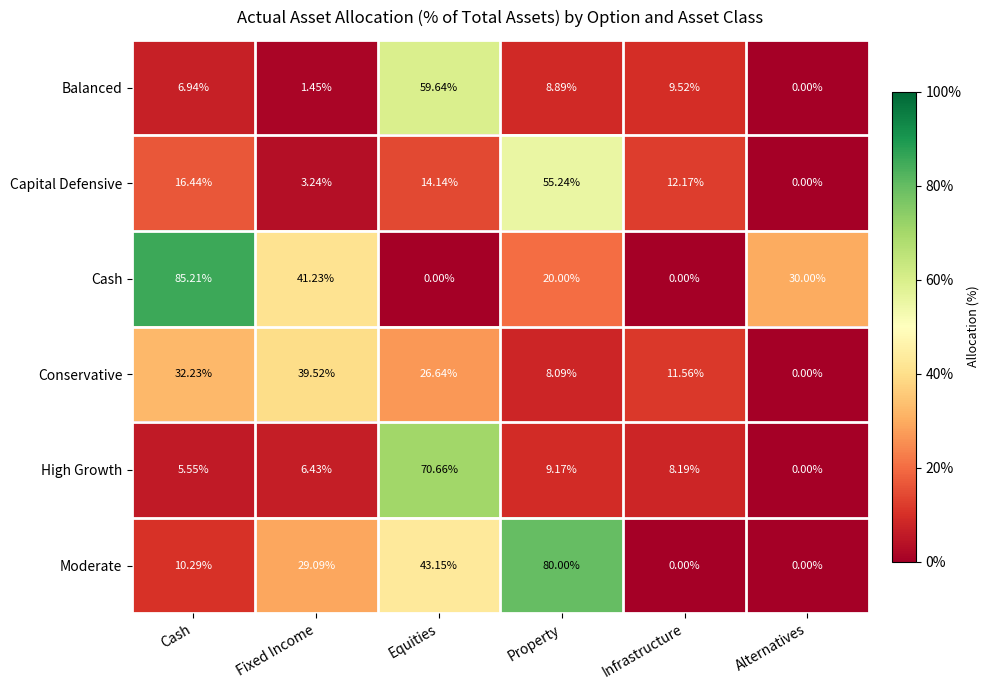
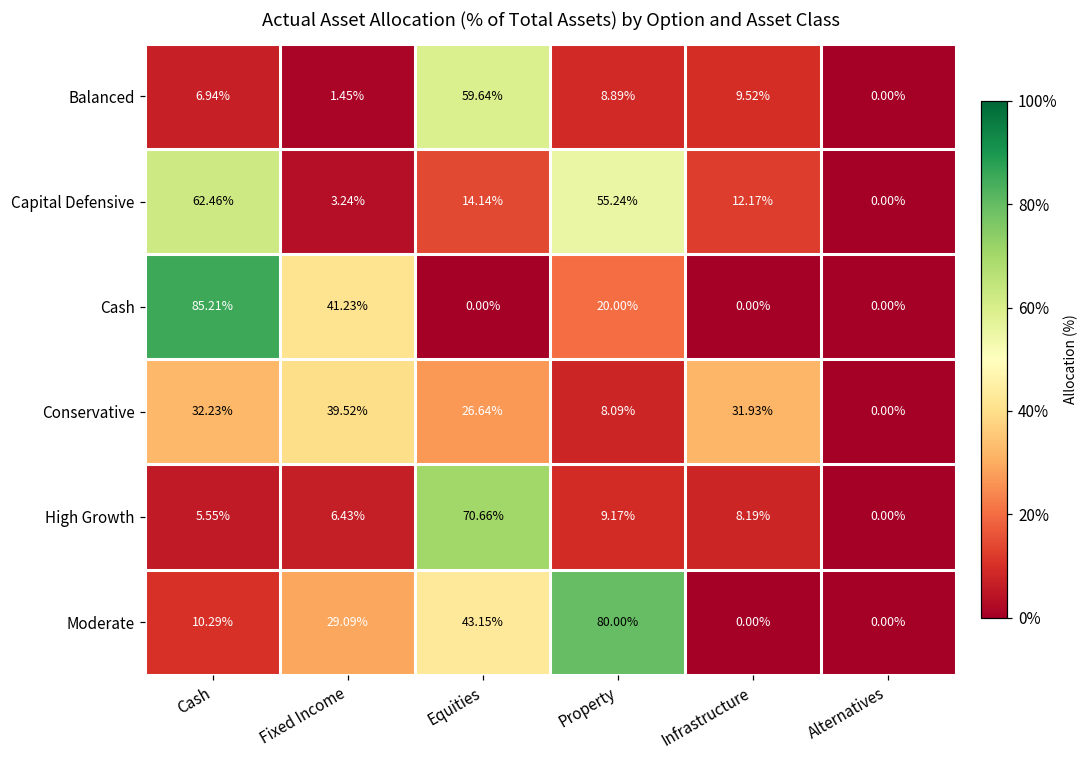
Capital Defensive, Cash: 16.44% -> 62.46%
Cash, Alternatives: 30.00% -> 0.00%
Conservative, Infrastructure: 11.56% -> 31.93%
